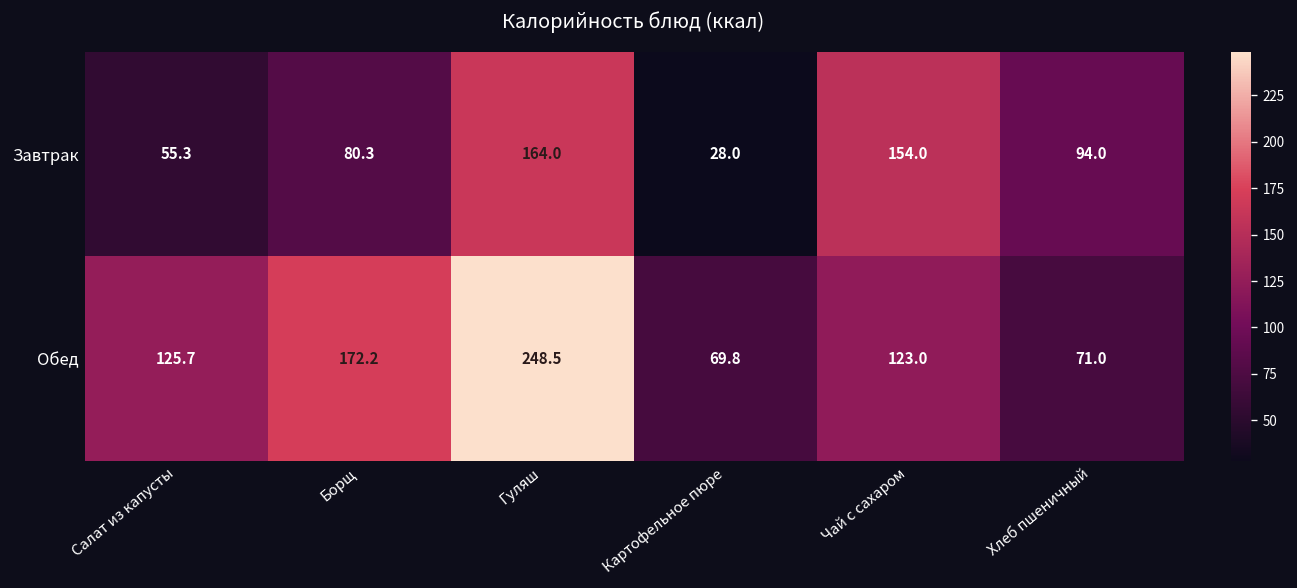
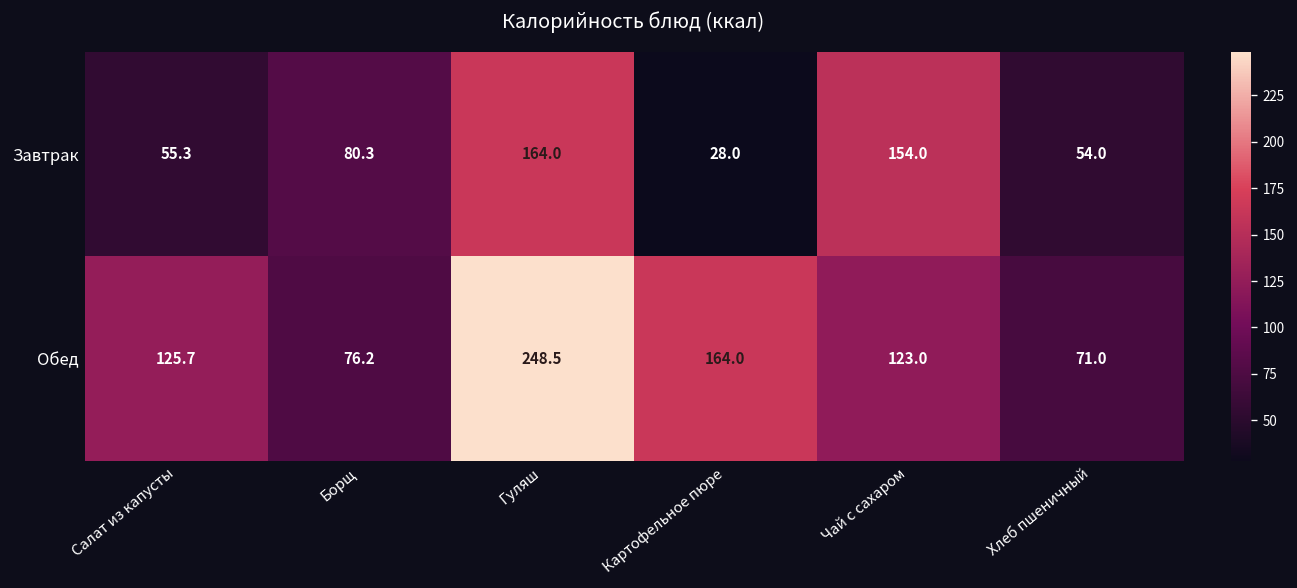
Завтрак, Хлеб пшеничный: 94.0 -> 54.0
Обед, Борщ: 172.2 -> 76.2
Обед, Картофельное пюре: 69.8 -> 164.0
